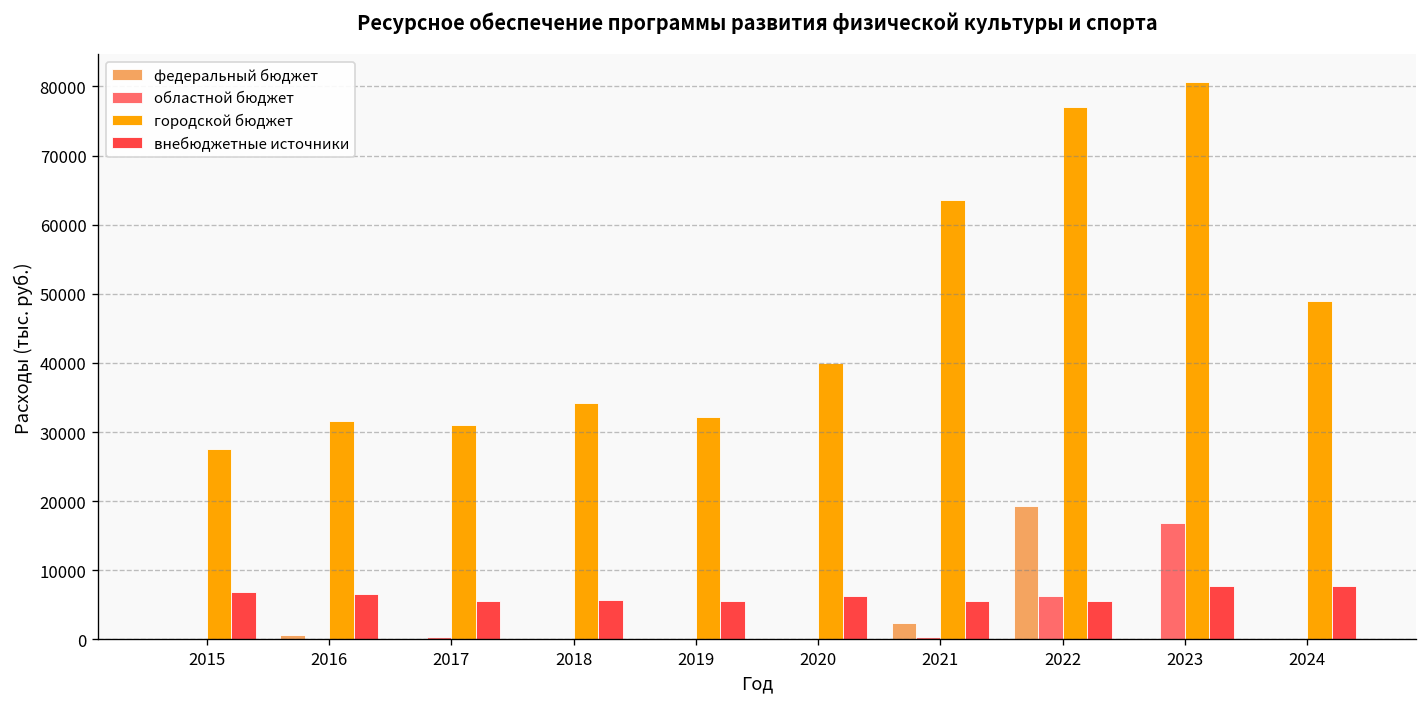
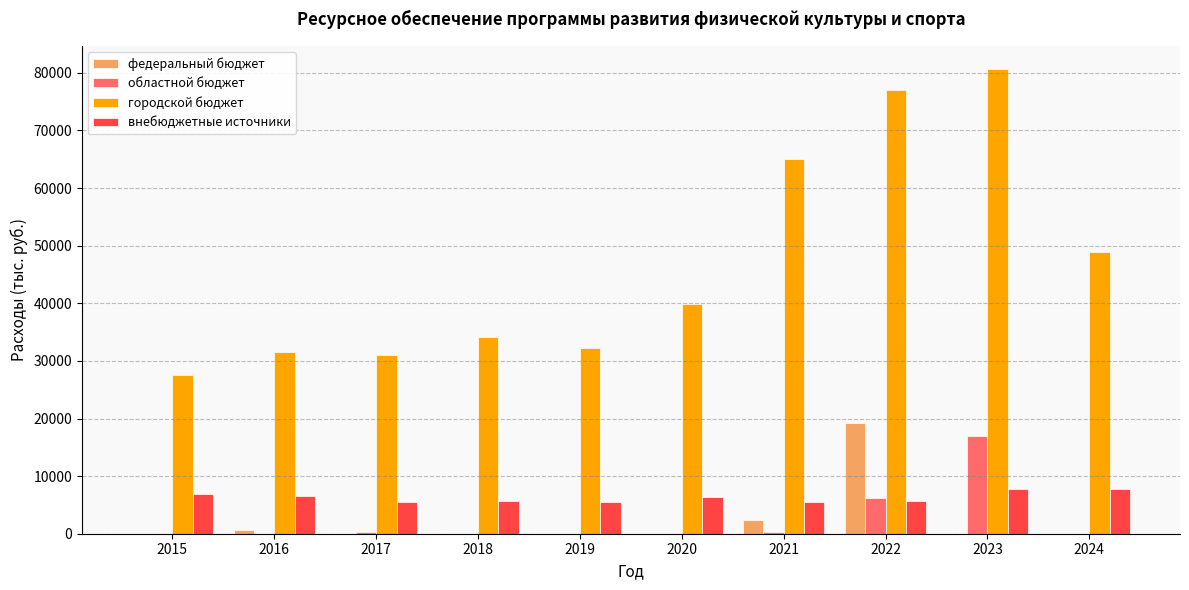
городской бюджет, 2021: 64000 -> 65000
